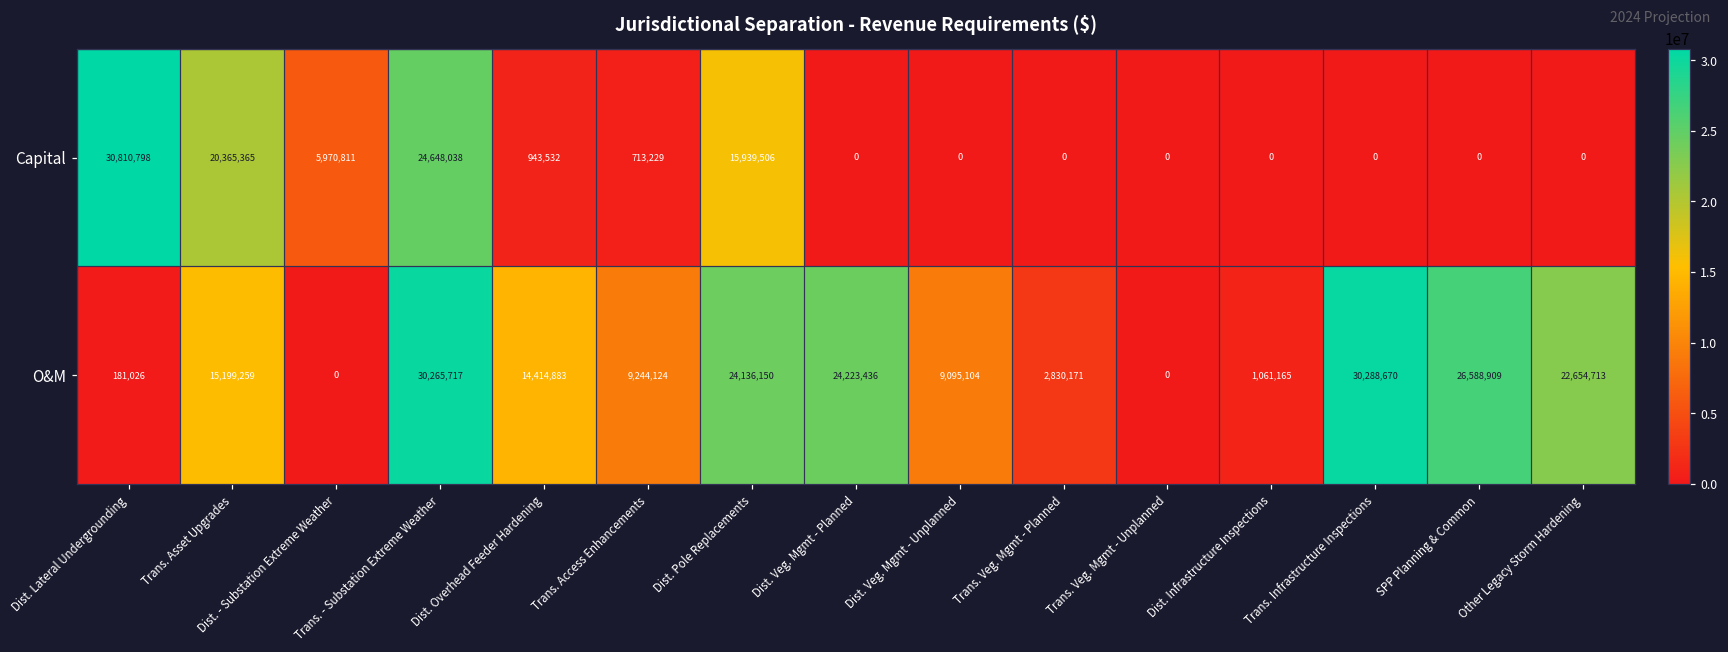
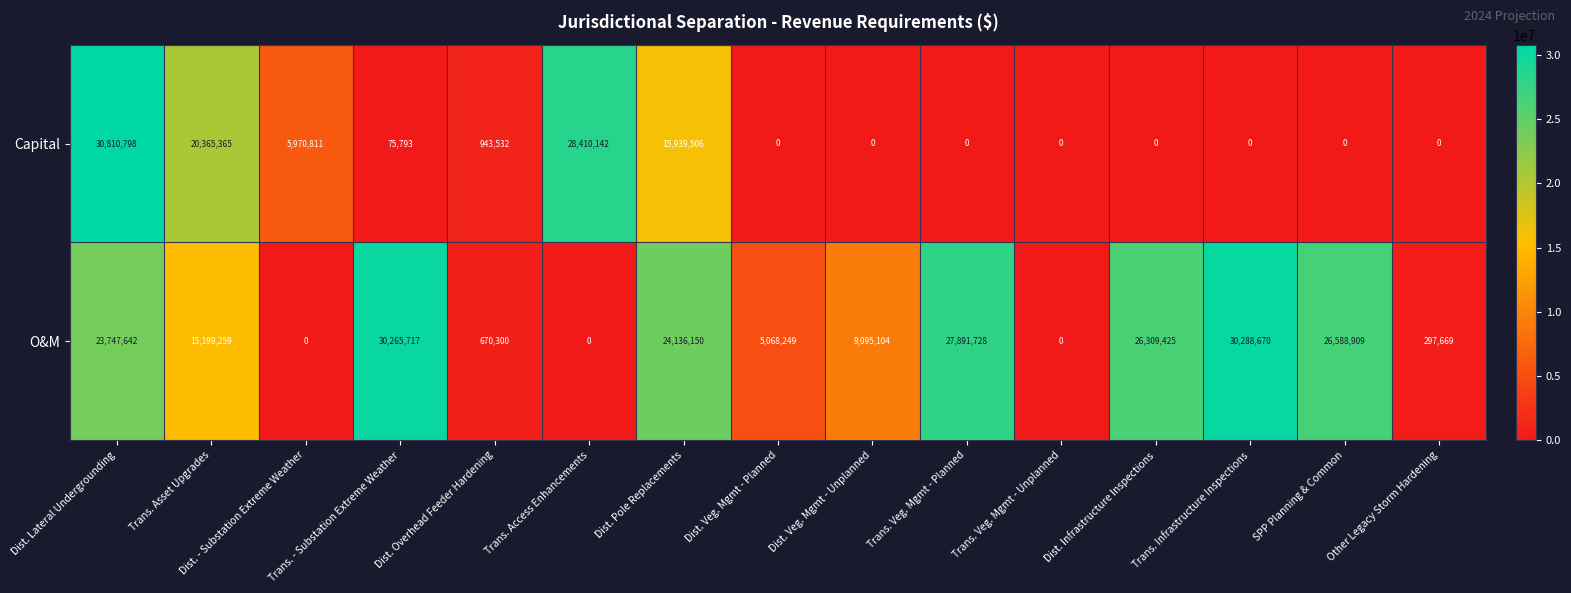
Capital, Trans. - Substation Extreme Weather: 24,648,038 -> 75,793
Capital, Trans. Access Enhancements: 713,229 -> 28,410,142
O&M, Dist. Lateral Undergrounding: 181,026 -> 23,747,642
O&M, Dist. Overhead Feeder Hardening: 14,414,883 -> 670,300
O&M, Trans. Access Enhancements: 9,244,124 -> 0
O&M, Dist. Veg. Mgmt - Planned: 24,223,436 -> 5,068,249
O&M, Trans. Veg. Mgmt - Planned: 2,830,171 -> 27,891,728
O&M, Dist. Infrastructure Inspections: 1,061,165 -> 26,309,425
O&M, Other Legacy Storm Hardening: 22,654,713 -> 297,669
